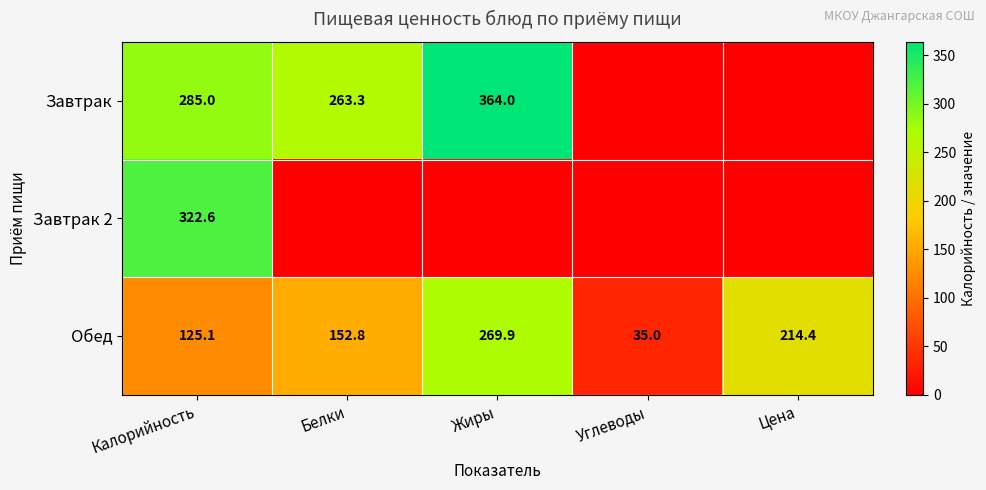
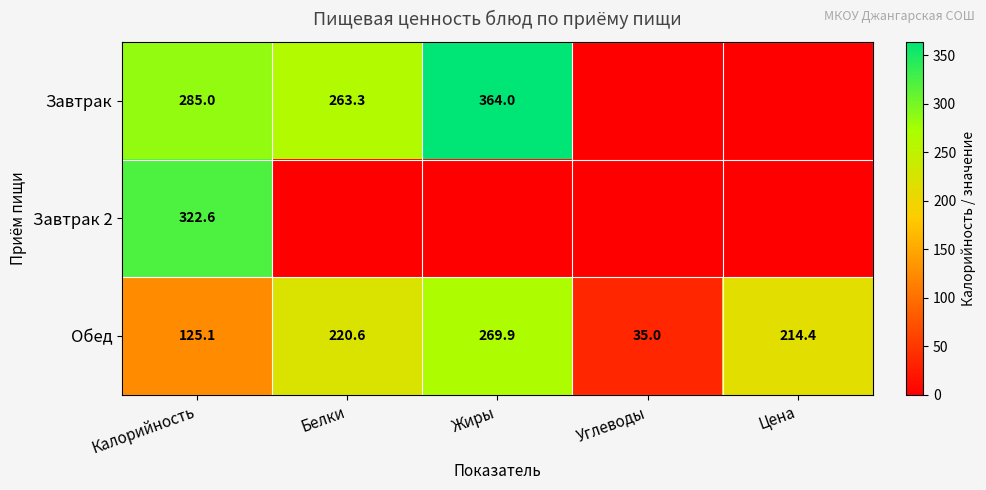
Обед, Белки: 152.8 -> 220.6
